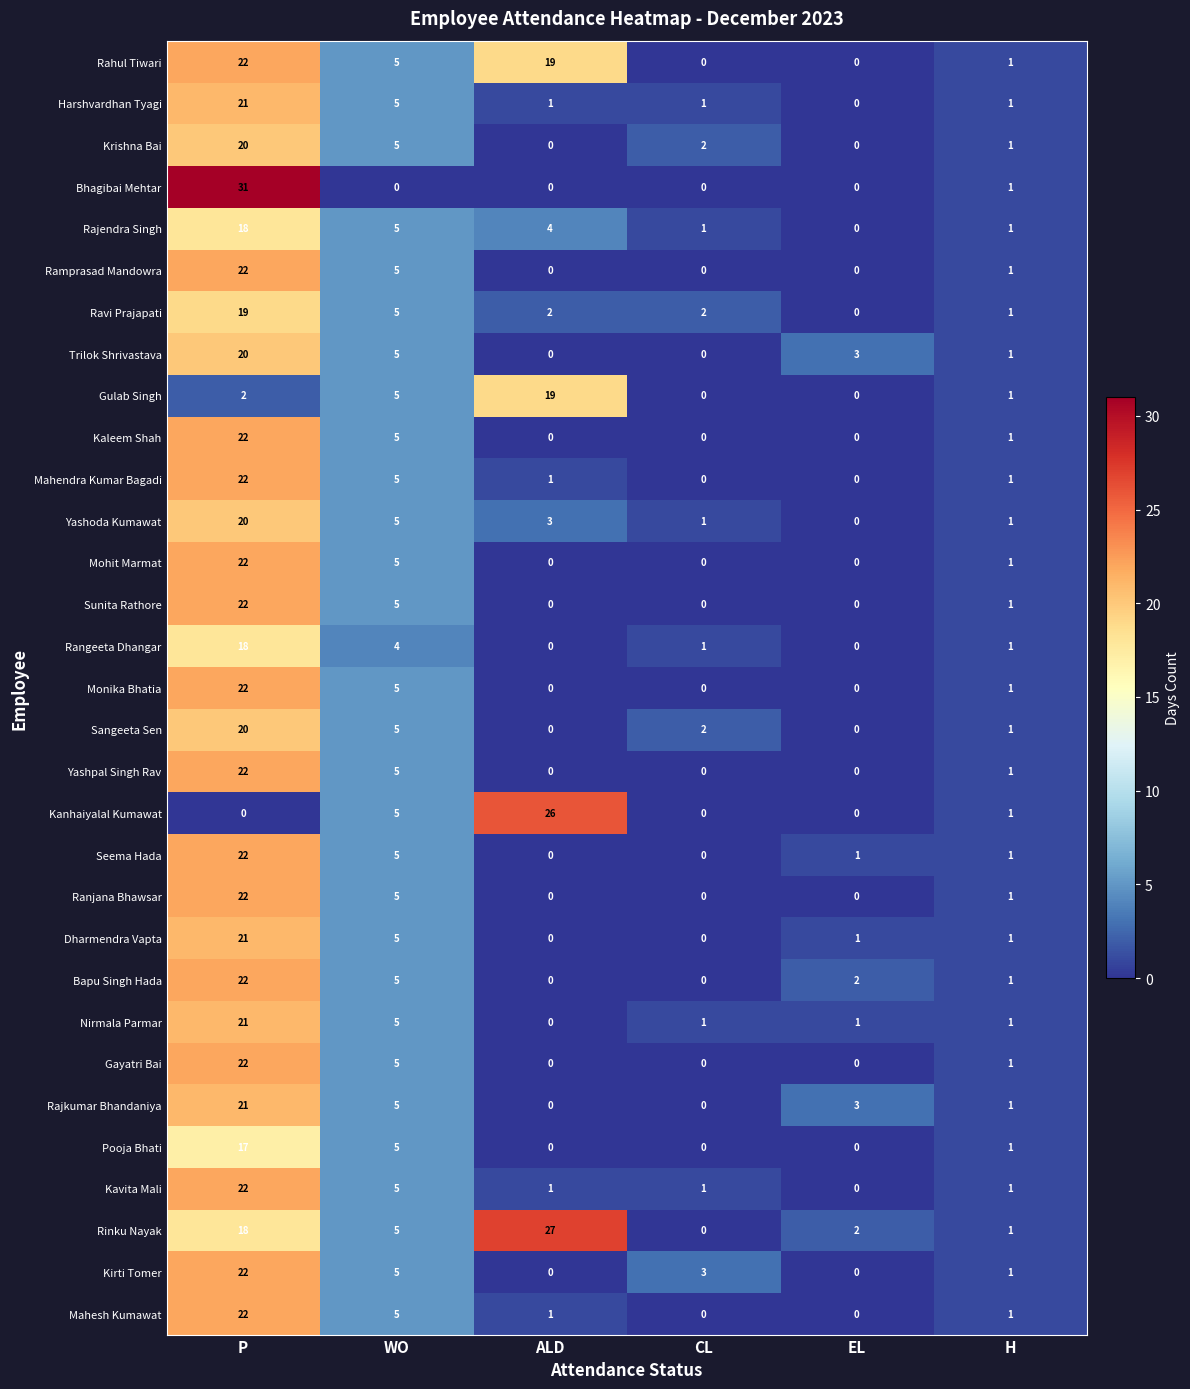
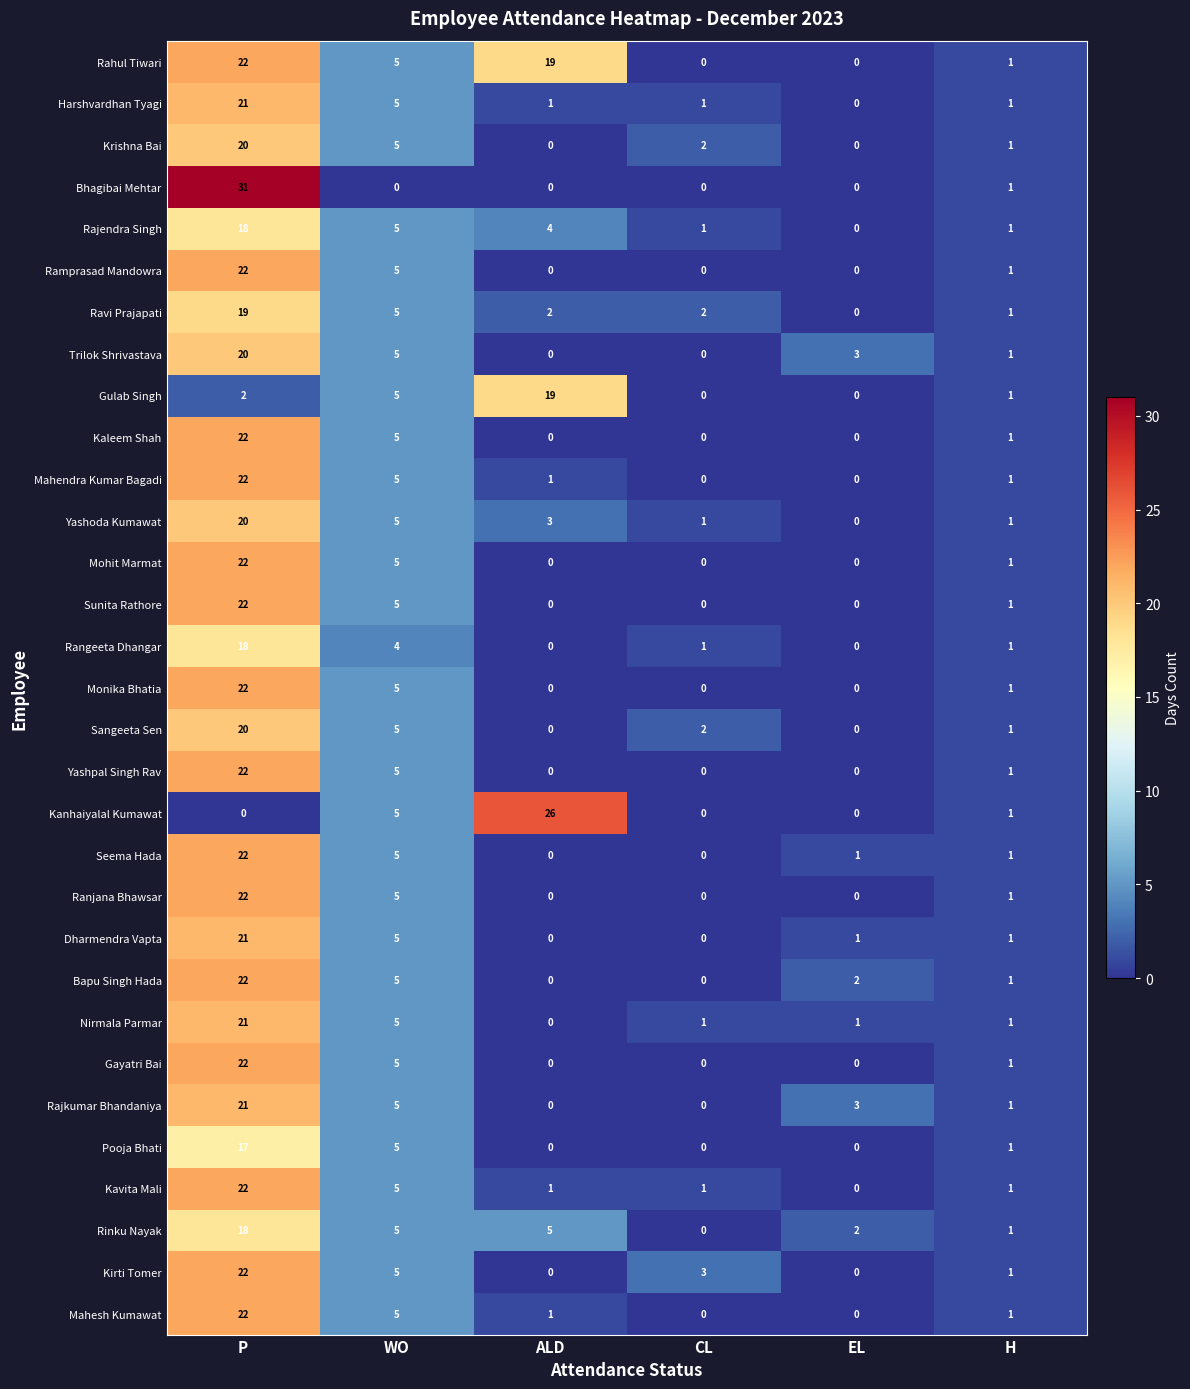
Rinku Nayak, ALD: 27 -> 5
